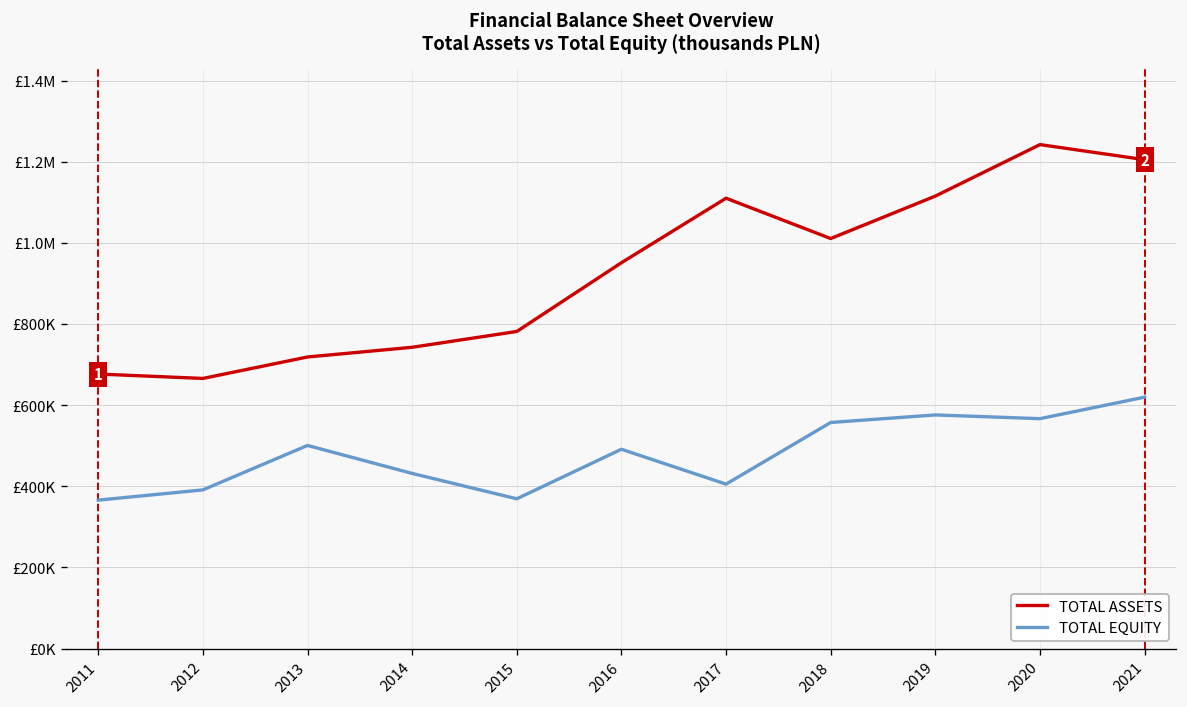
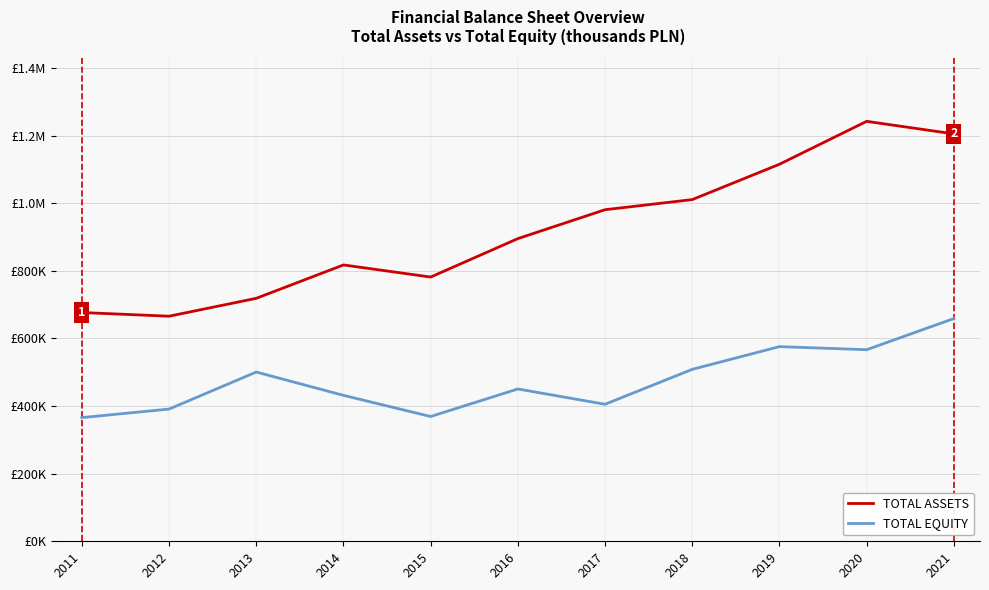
TOTAL ASSETS, 2014: £740000 -> £820000
TOTAL ASSETS, 2016: £950000 -> £900000
TOTAL EQUITY, 2016: £490000 -> £450000
TOTAL ASSETS, 2017: £1110000 -> £980000
TOTAL EQUITY, 2018: £560000 -> £510000
TOTAL EQUITY, 2021: £620000 -> £660000
